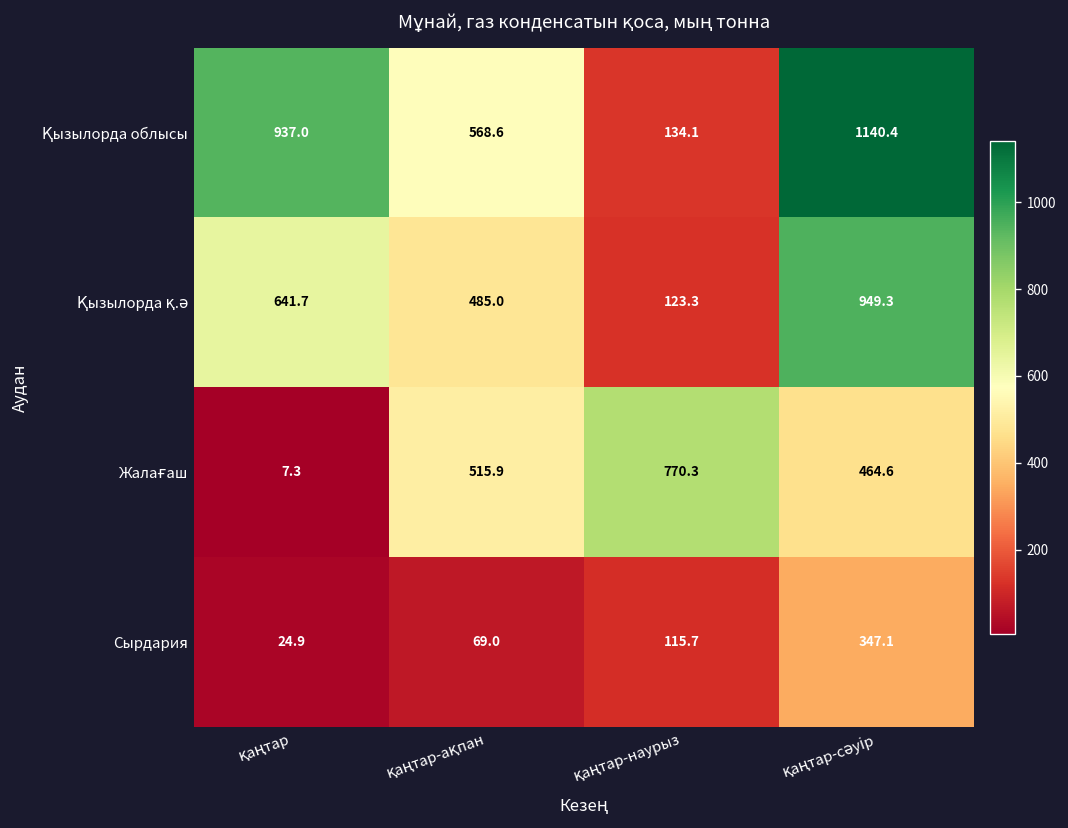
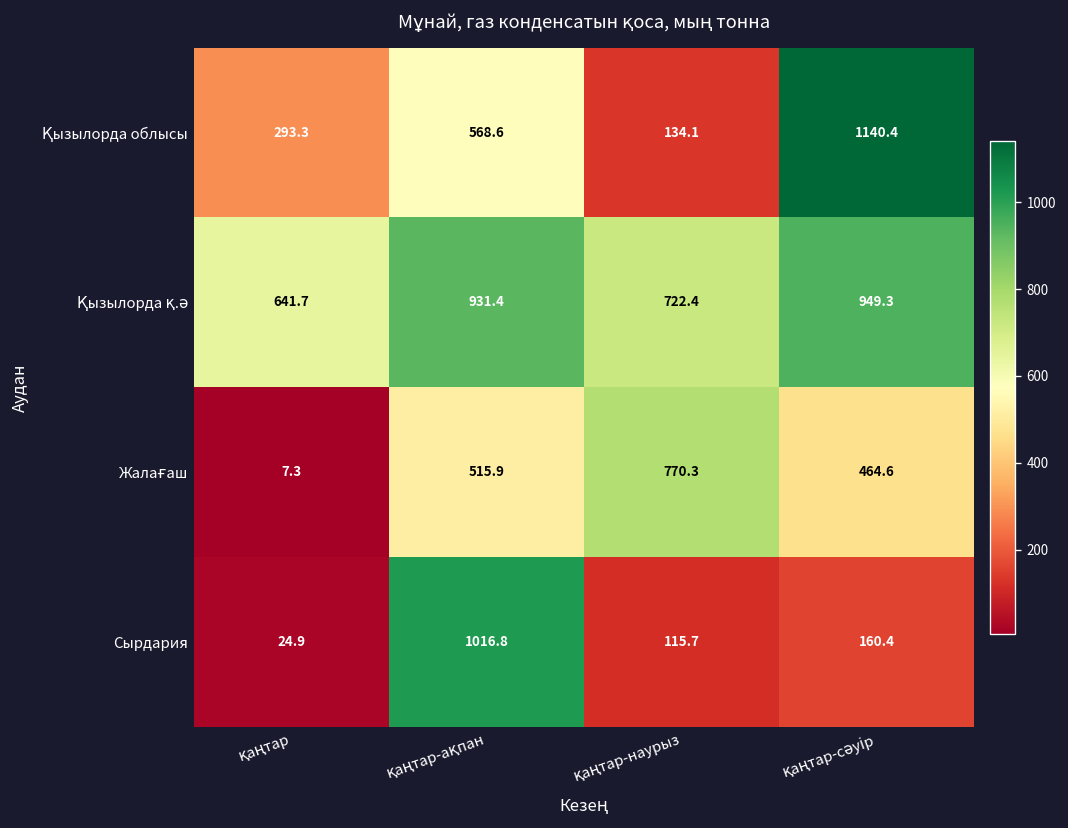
Қызылорда облысы, қаңтар: 937.0 -> 293.3
Қызылорда қ.ә, қаңтар-ақпан: 485.0 -> 931.4
Қызылорда қ.ә, қаңтар-наурыз: 123.3 -> 722.4
Сырдария, қаңтар-ақпан: 69.0 -> 1016.8
Сырдария, қаңтар-сәуір: 347.1 -> 160.4
